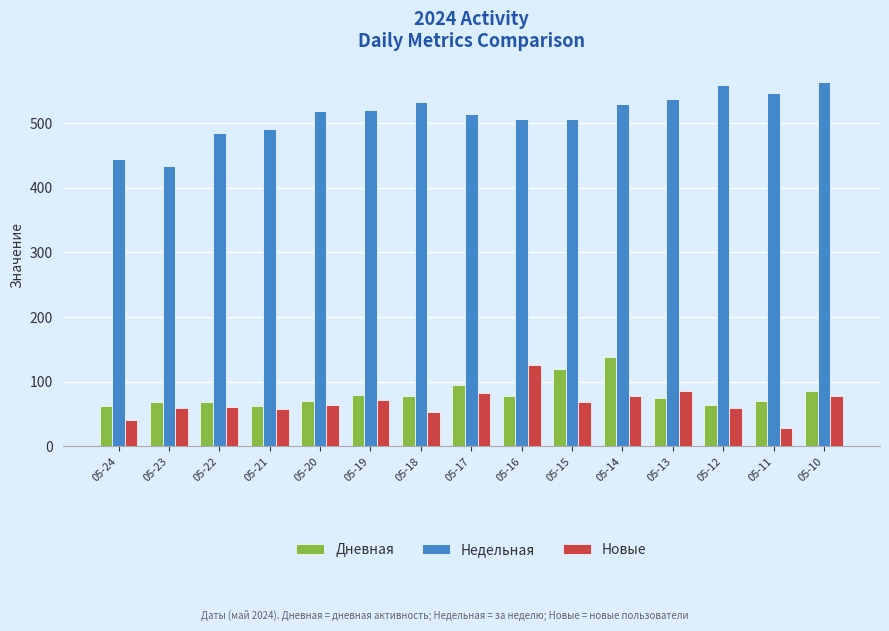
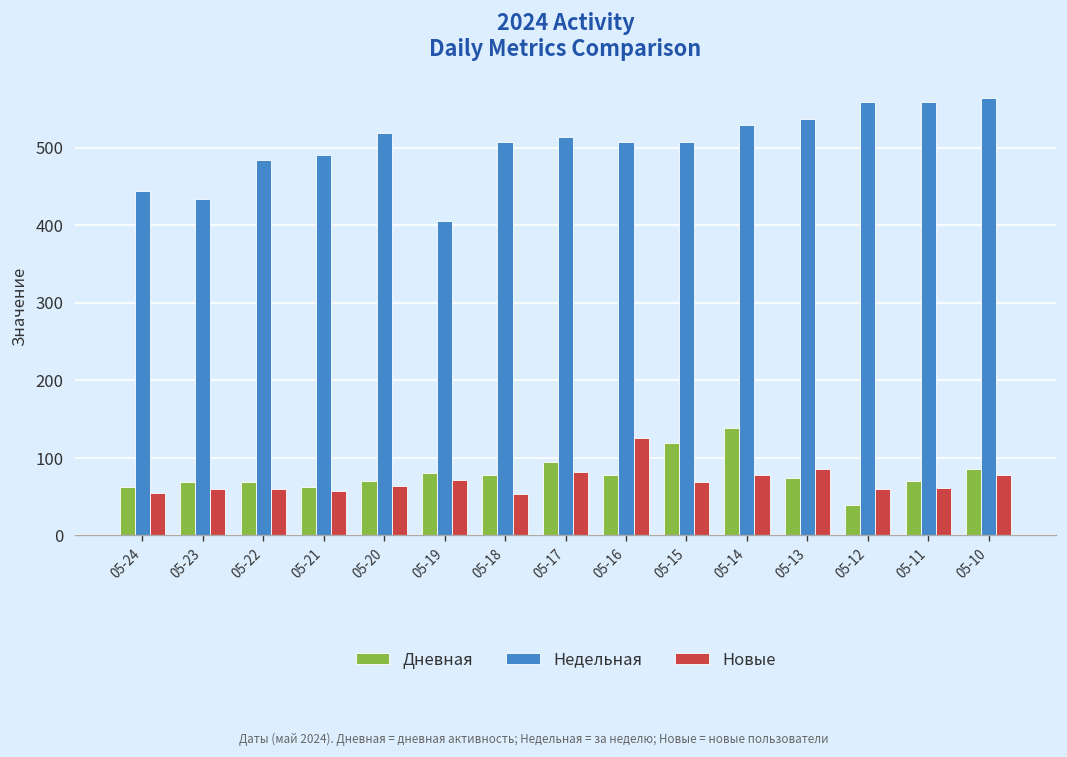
Новые, 05-24: 40 -> 60
Недельная, 05-19: 520 -> 410
Недельная, 05-18: 530 -> 510
Дневная, 05-12: 60 -> 40
Недельная, 05-11: 550 -> 560
Новые, 05-11: 30 -> 60
